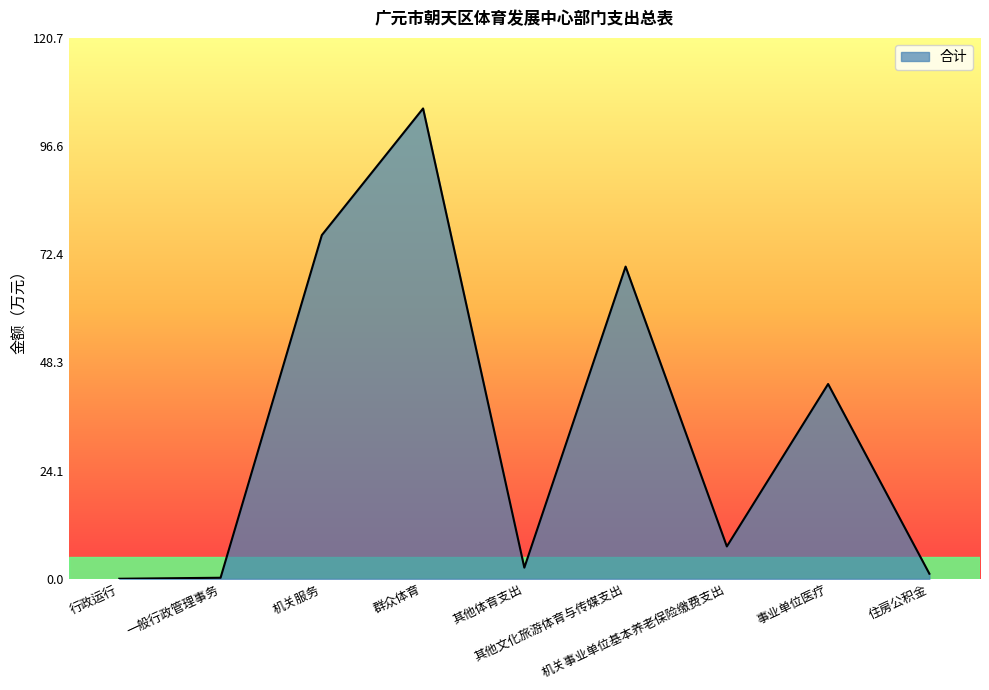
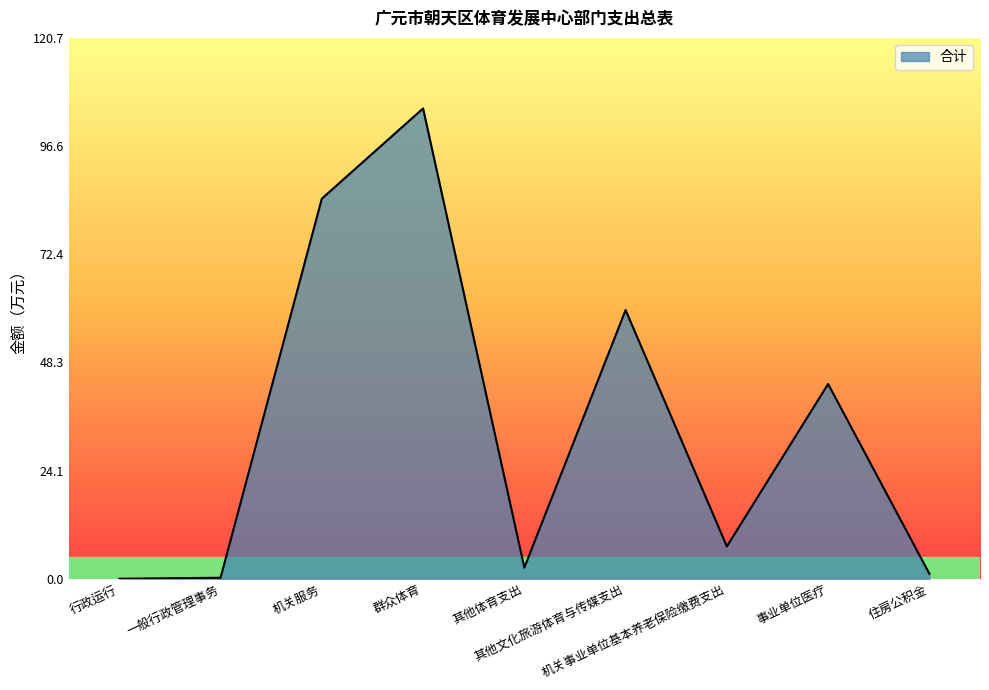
机关服务: 77 -> 85
其他文化旅游体育与传媒支出: 70 -> 60
